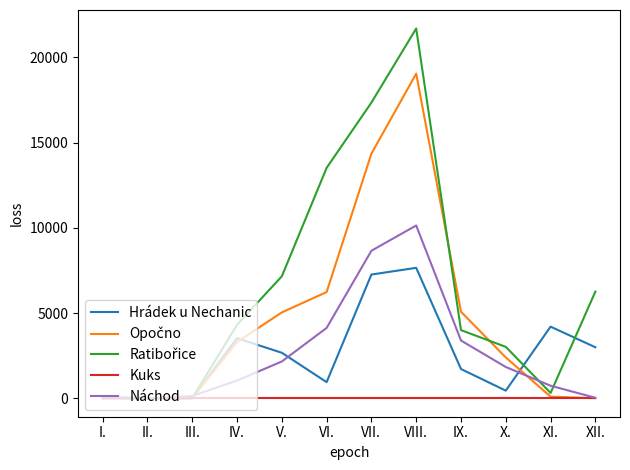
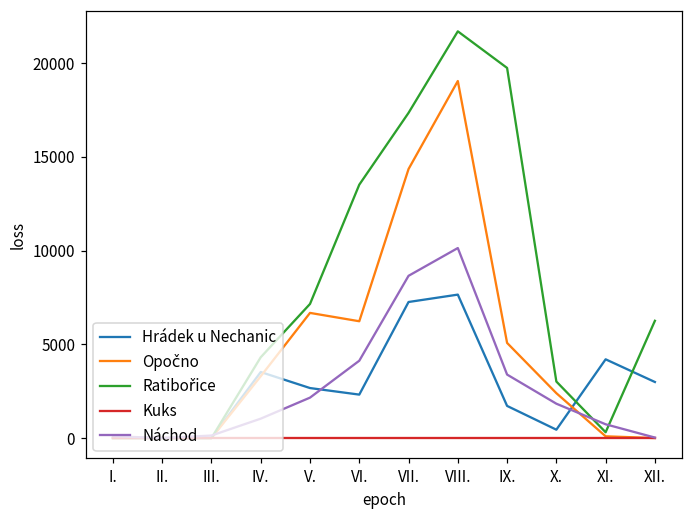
Opočno, V.: 5000 -> 6700
Hrádek u Nechanic, VI.: 900 -> 2300
Ratibořice, IX.: 4000 -> 19700
